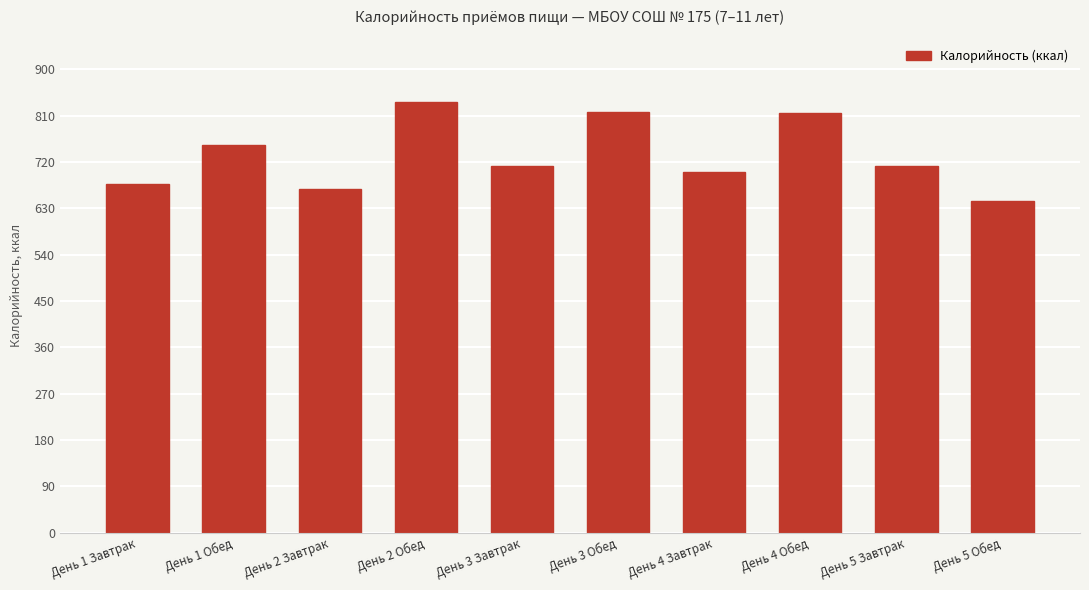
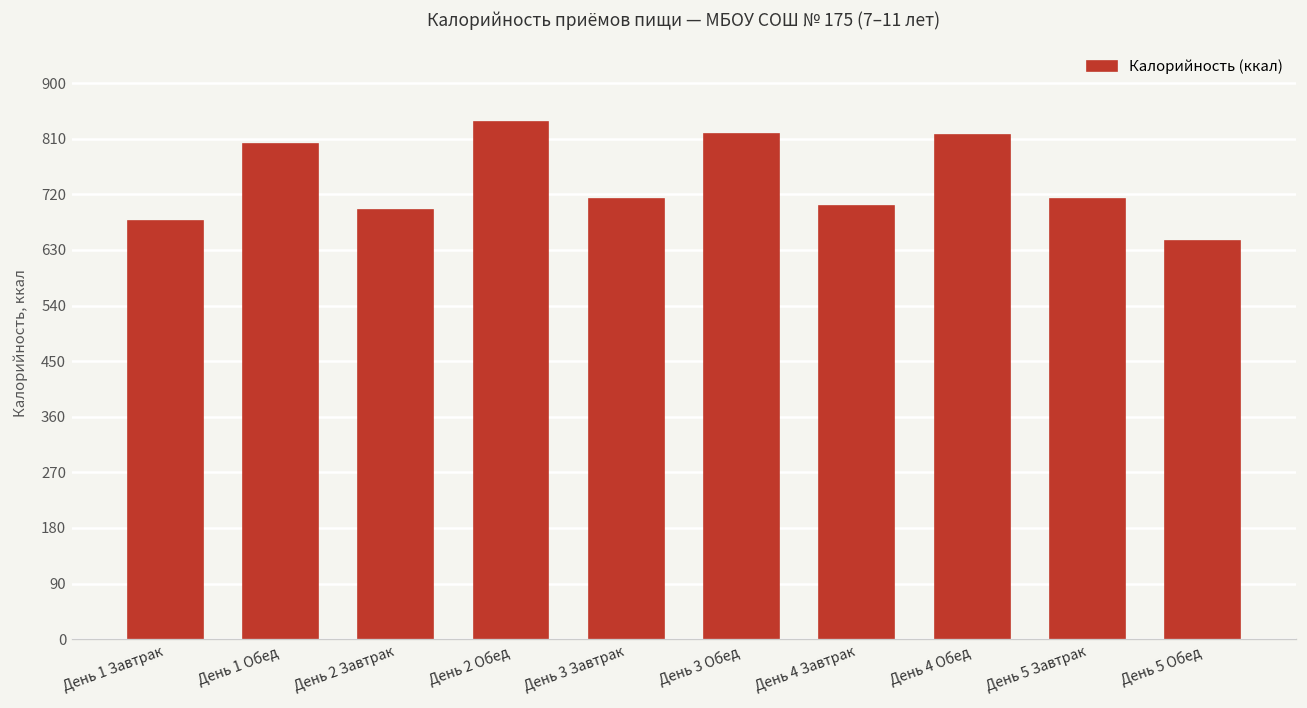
День 1 Обед: 750 -> 800
День 2 Завтрак: 670 -> 690
